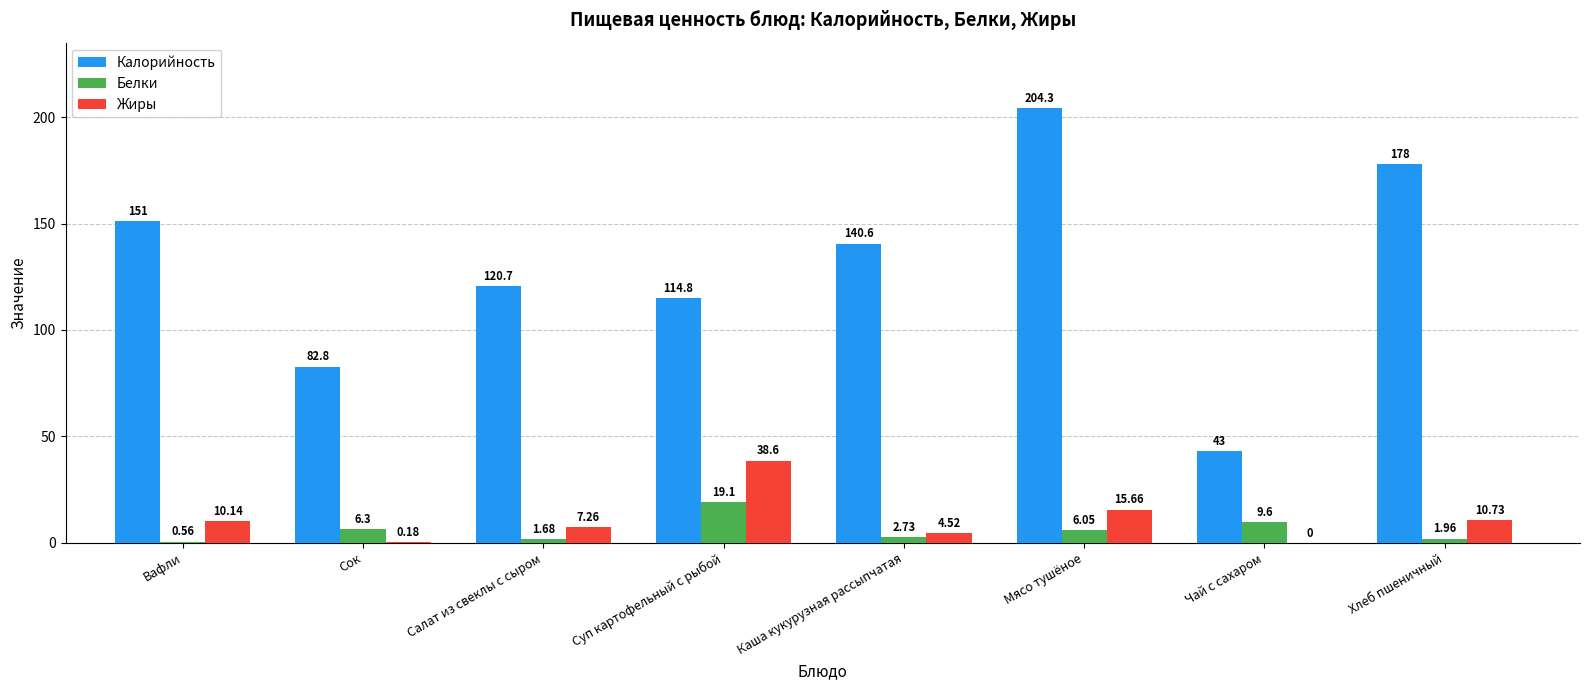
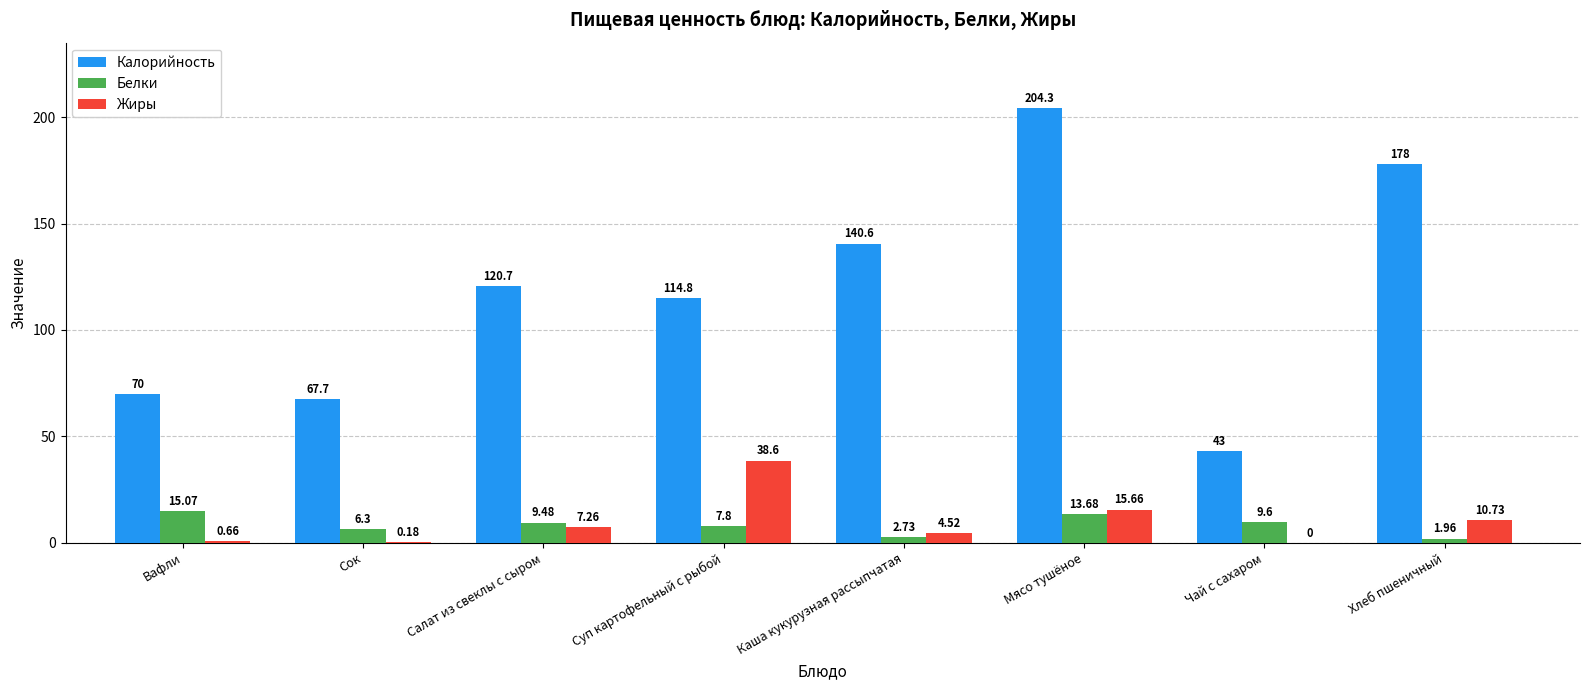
Калорийность, Вафли: 151 -> 70
Белки, Вафли: 0.56 -> 15.07
Жиры, Вафли: 10.14 -> 0.66
Калорийность, Сок: 82.8 -> 67.7
Белки, Салат из свеклы с сыром: 1.68 -> 9.48
Белки, Суп картофельный с рыбой: 19.1 -> 7.8
Белки, Мясо тушёное: 6.05 -> 13.68
